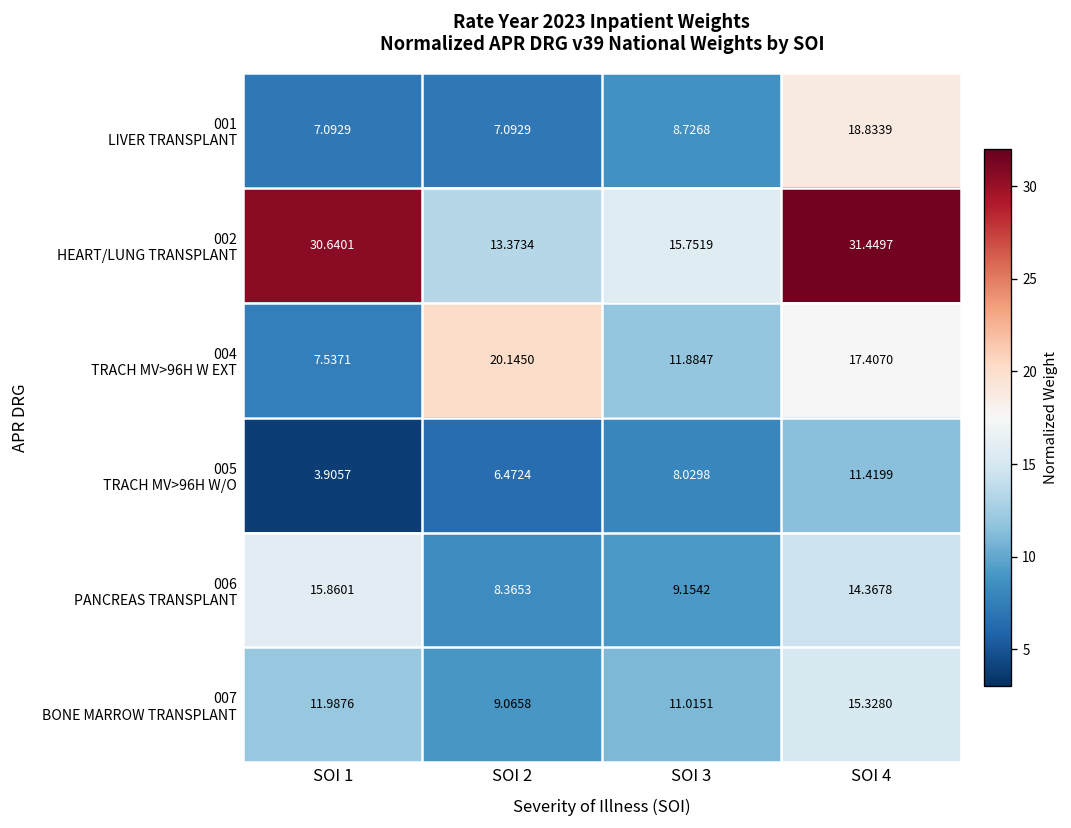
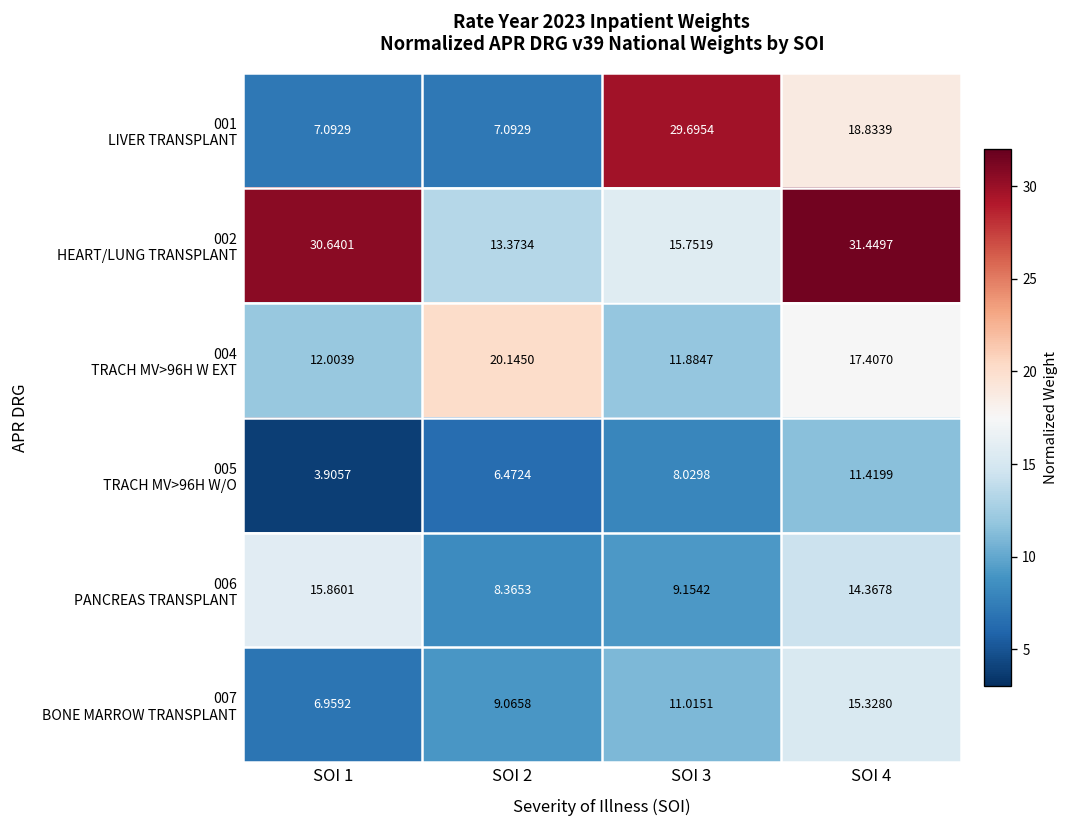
001 LIVER TRANSPLANT, SOI 3: 8.7268 -> 29.6954
004 TRACH MV>96H W EXT, SOI 1: 7.5371 -> 12.0039
007 BONE MARROW TRANSPLANT, SOI 1: 11.9876 -> 6.9592
